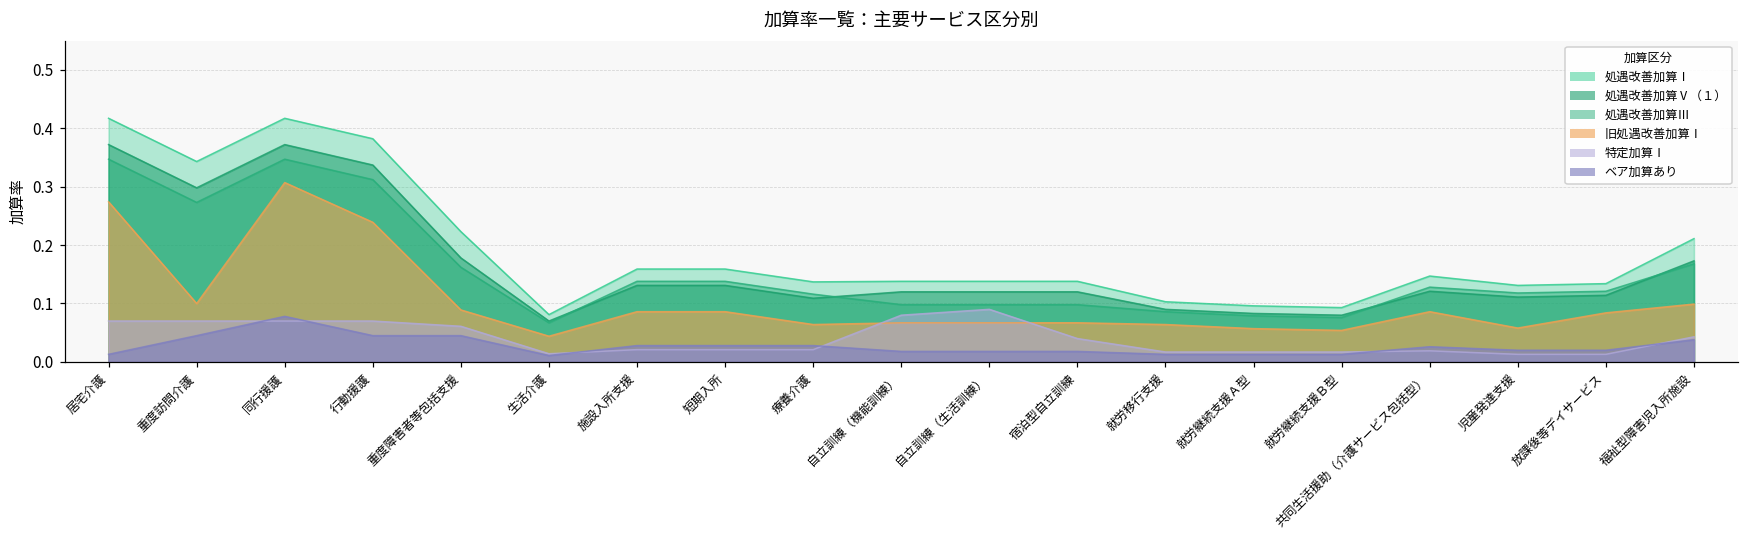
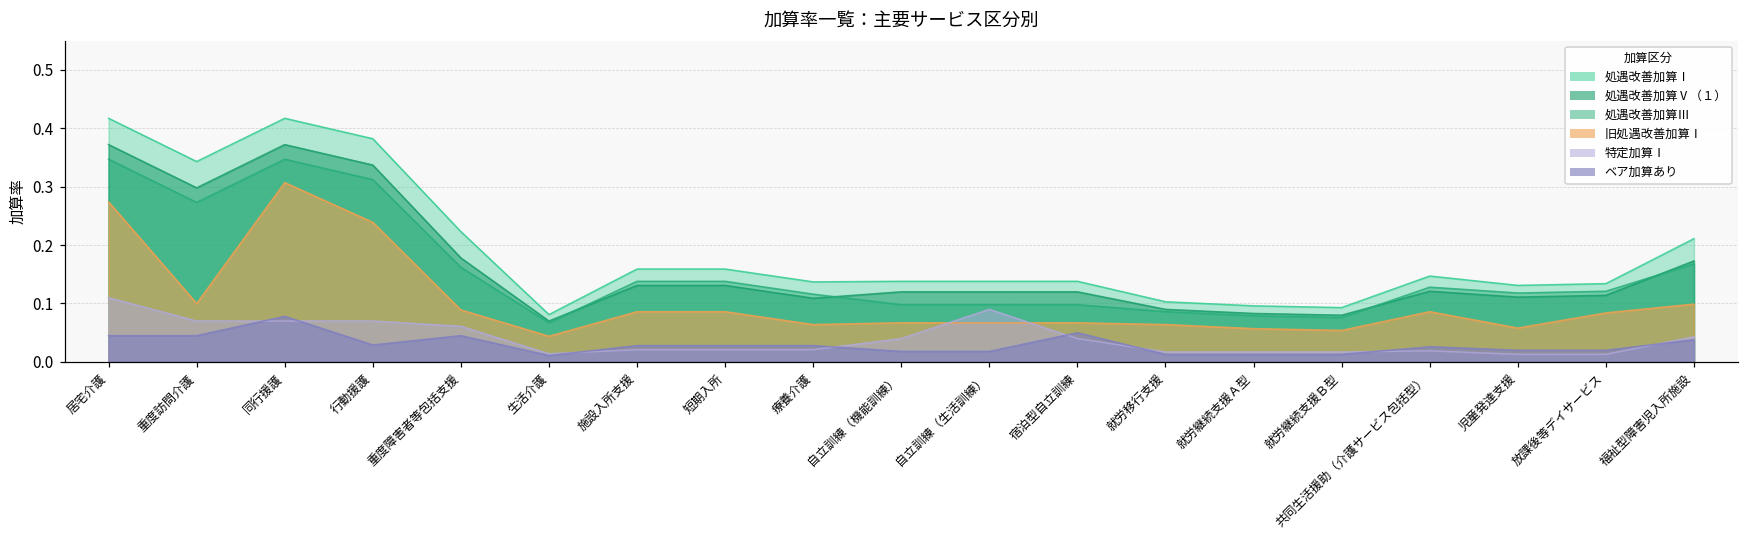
特定加算Ⅰ, 居宅介護: 0.07 -> 0.11
ベア加算あり, 居宅介護: 0.01 -> 0.05
ベア加算あり, 行動援護: 0.05 -> 0.03
特定加算Ⅰ, 自立訓練（機能訓練）: 0.08 -> 0.04
ベア加算あり, 宿泊型自立訓練: 0.02 -> 0.05
